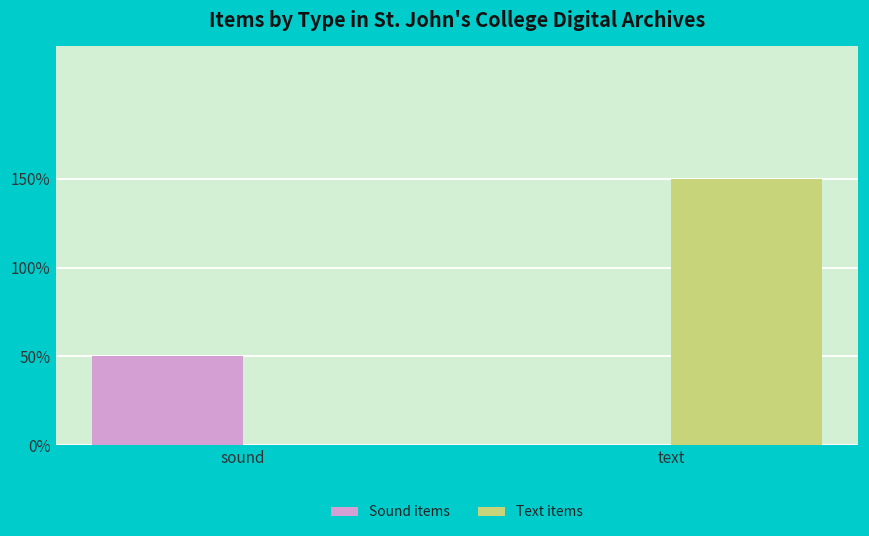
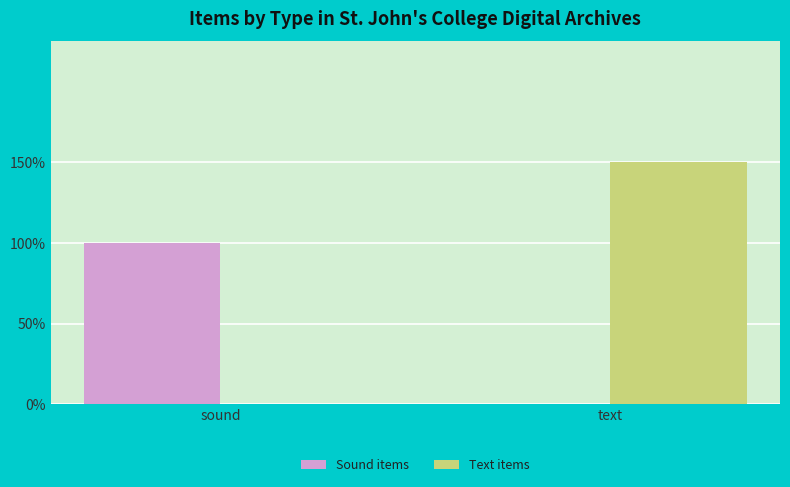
Sound items, sound: 50% -> 100%
